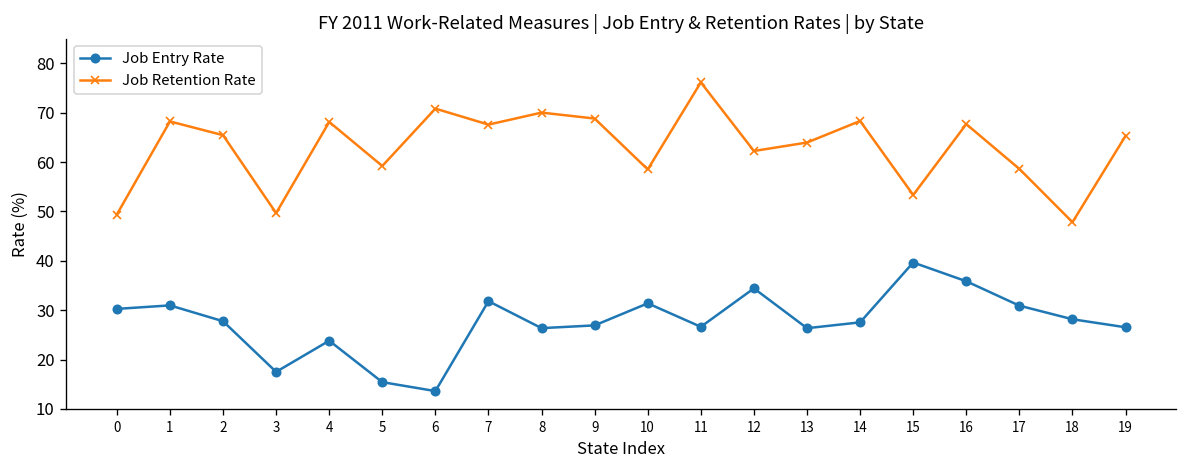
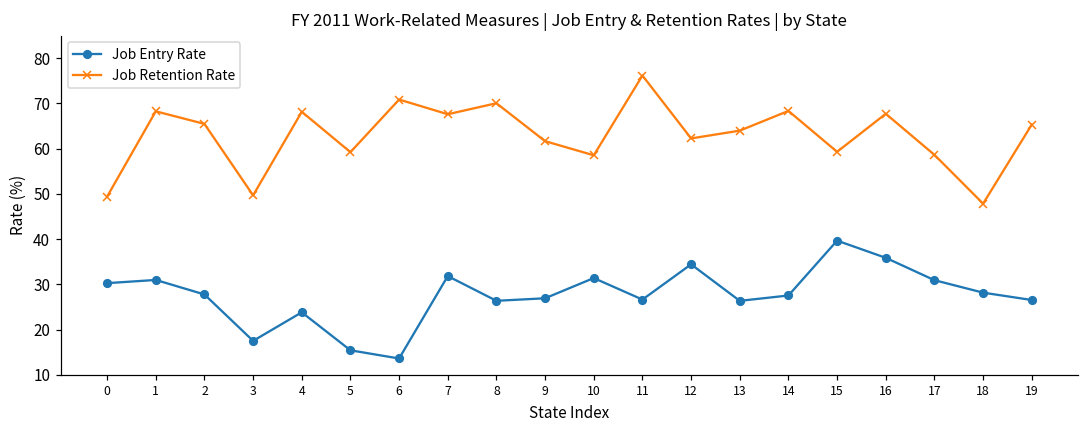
Job Retention Rate, 9: 69 -> 62
Job Retention Rate, 15: 53 -> 59
